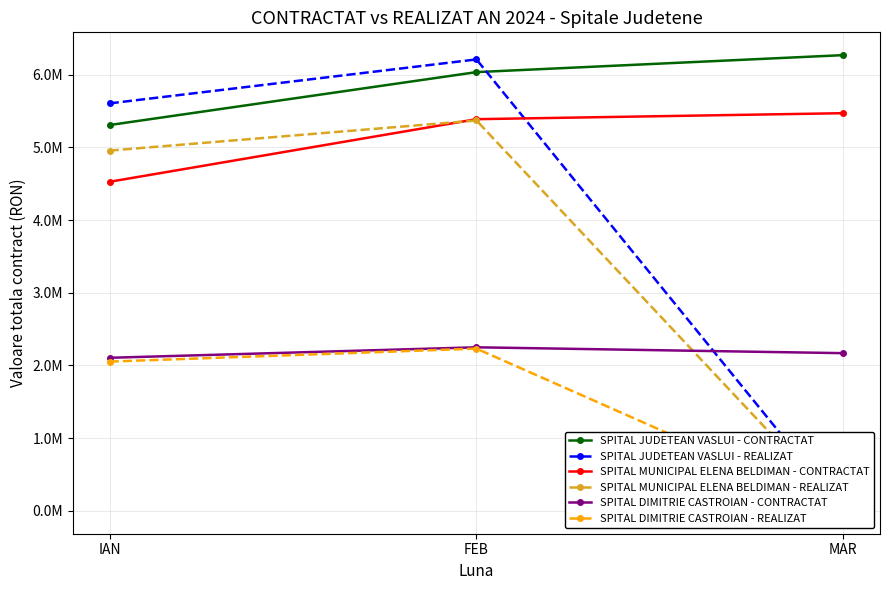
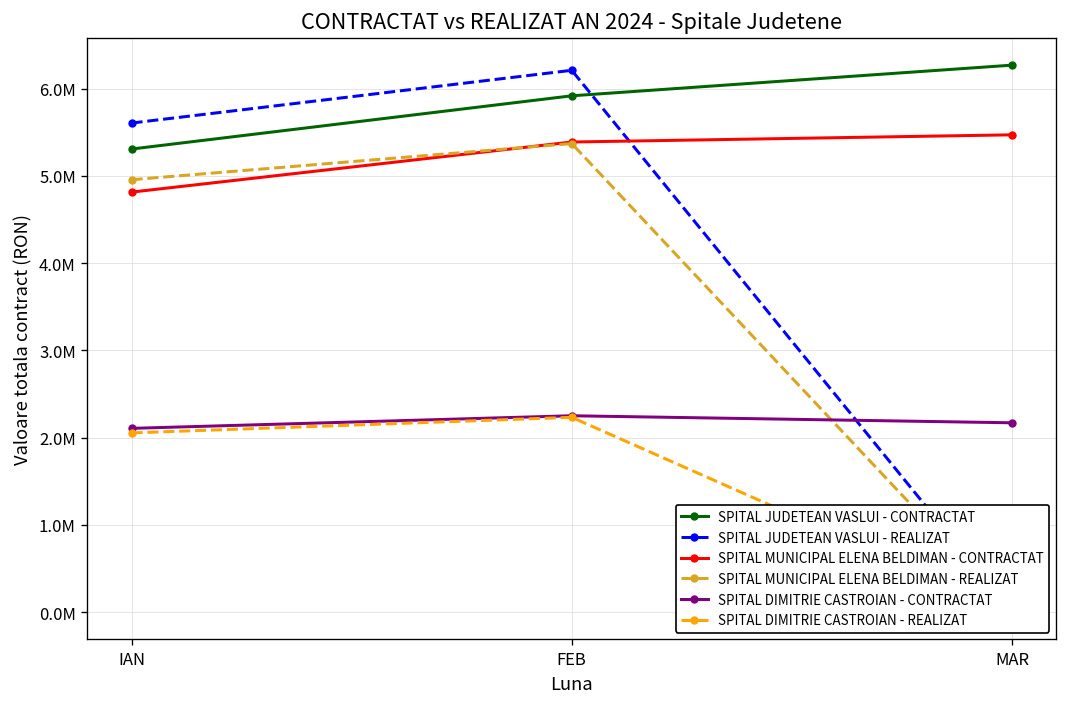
SPITAL MUNICIPAL ELENA BELDIMAN - CONTRACTAT, IAN: 4500000 -> 4800000
SPITAL JUDETEAN VASLUI - CONTRACTAT, FEB: 6000000 -> 5900000
